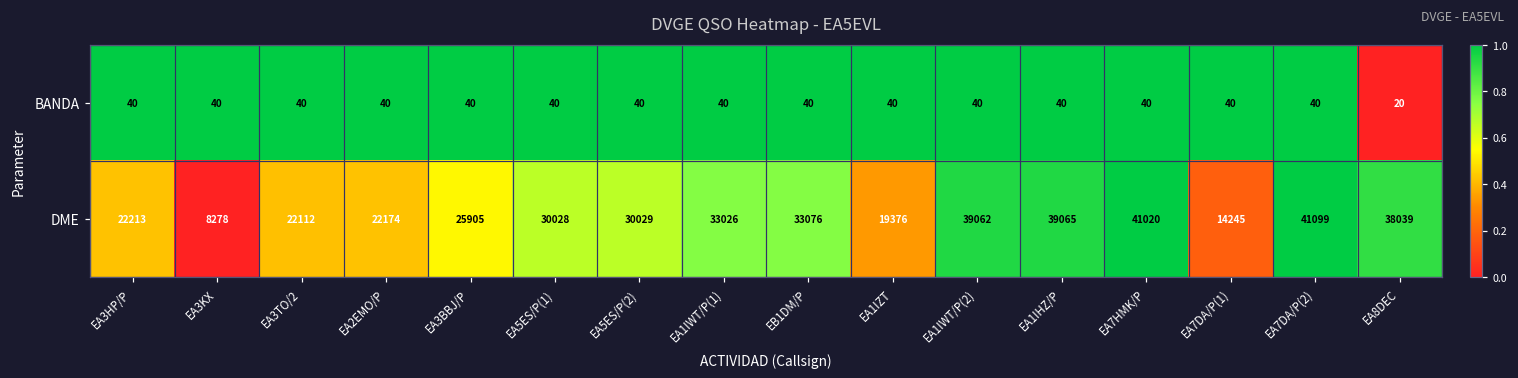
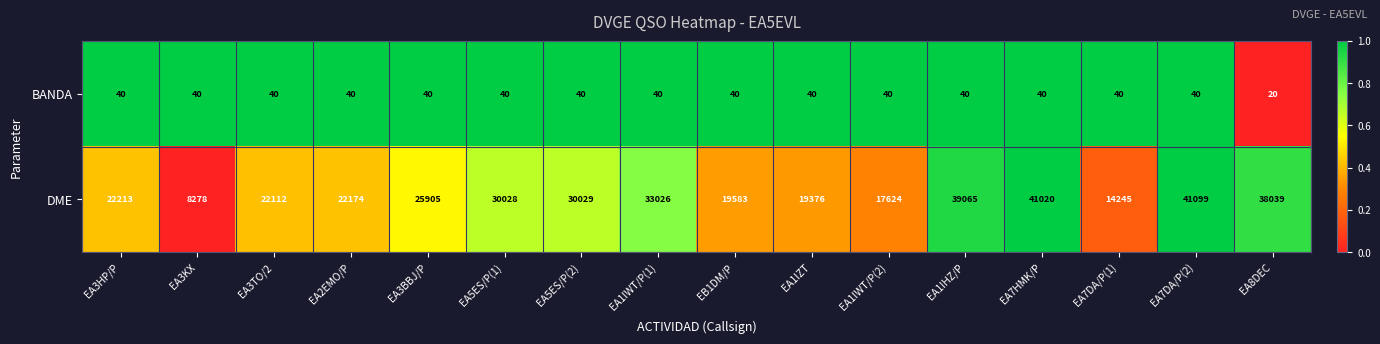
DME, EB1DM/P: 33076 -> 19583
DME, EA1IWT/P(2): 39062 -> 17624
